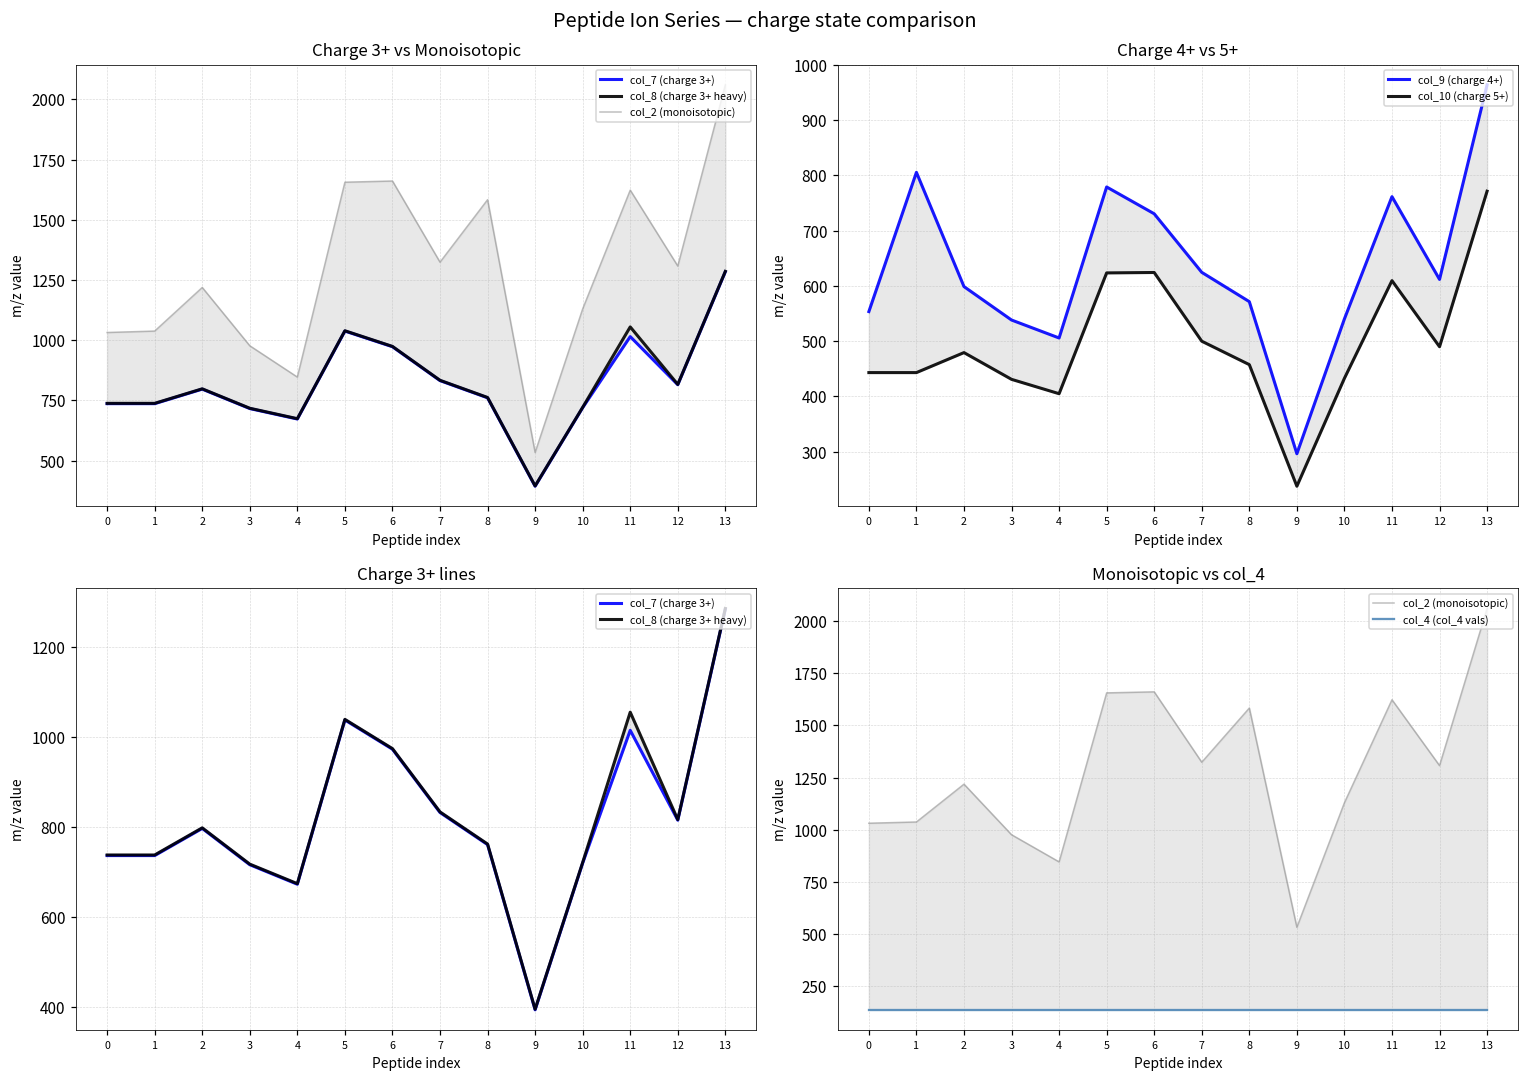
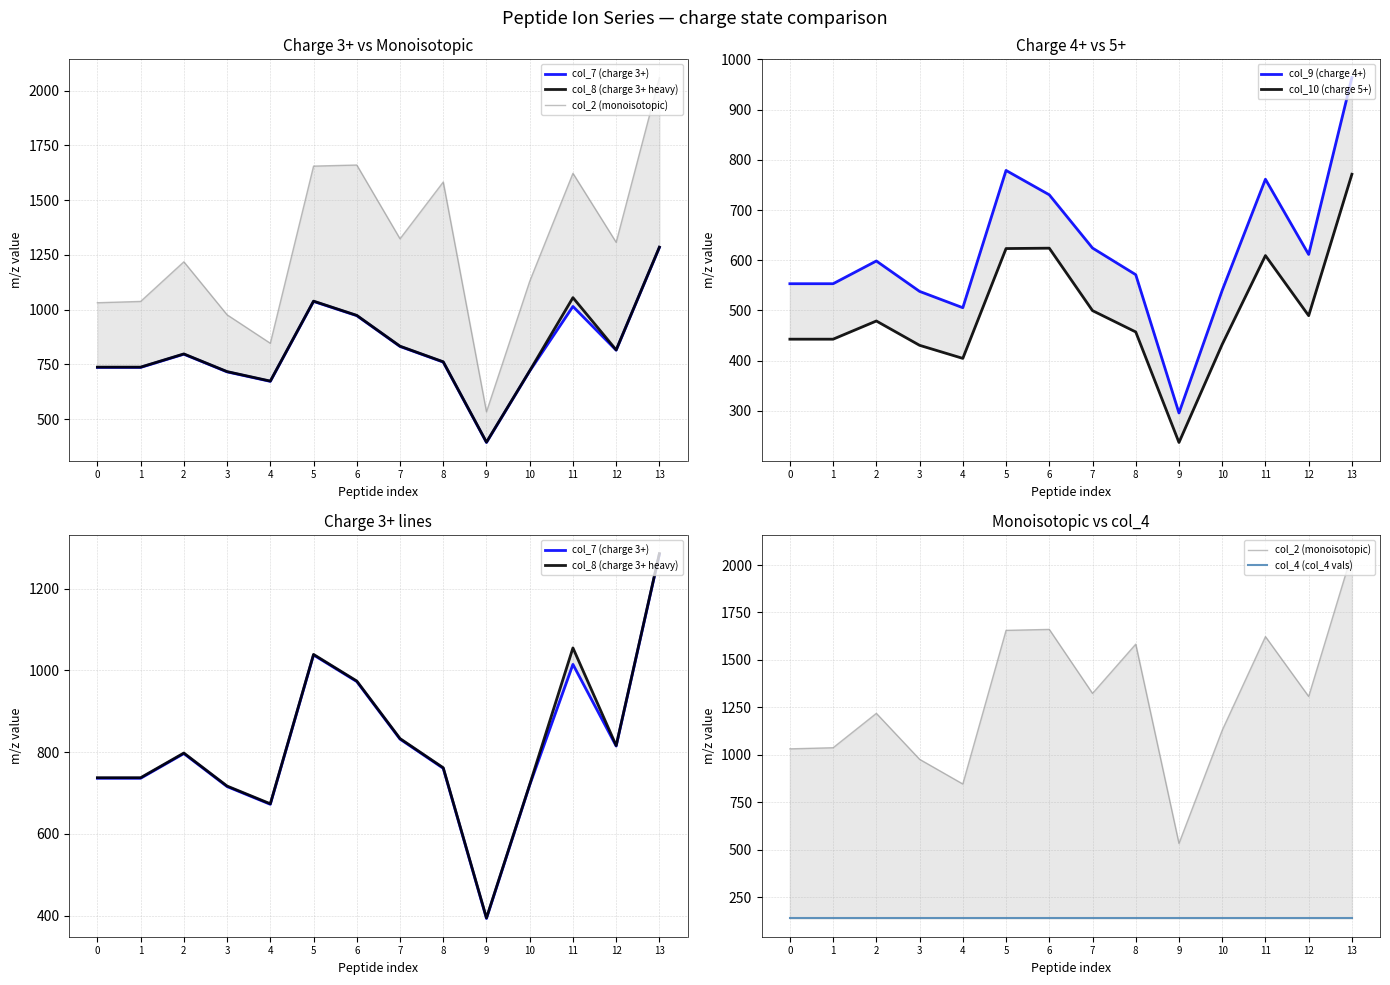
Charge 4+ vs 5+, col_9 (charge 4+), 1: 810 -> 550
